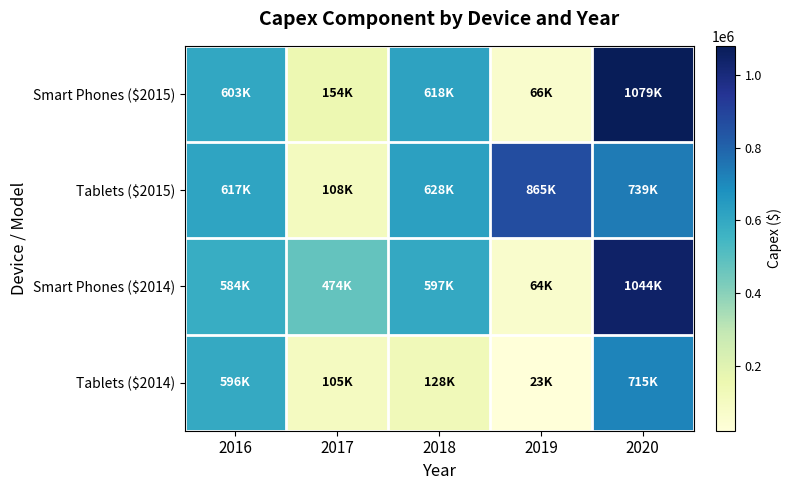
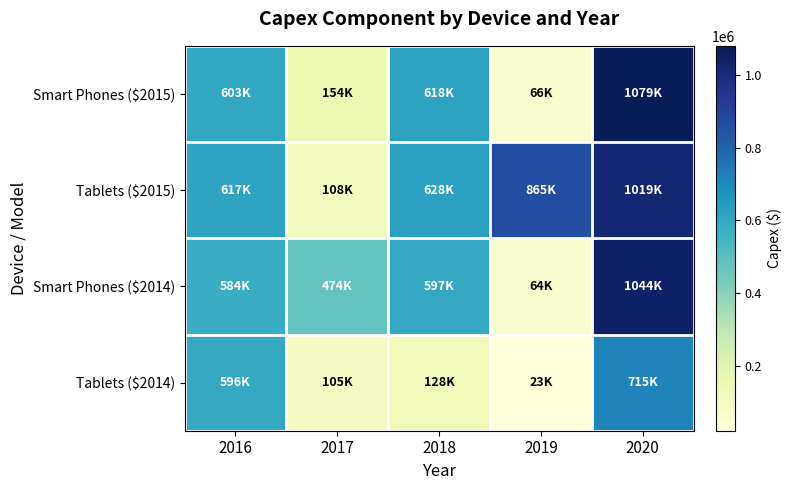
Tablets ($2015), 2020: 739K -> 1019K
